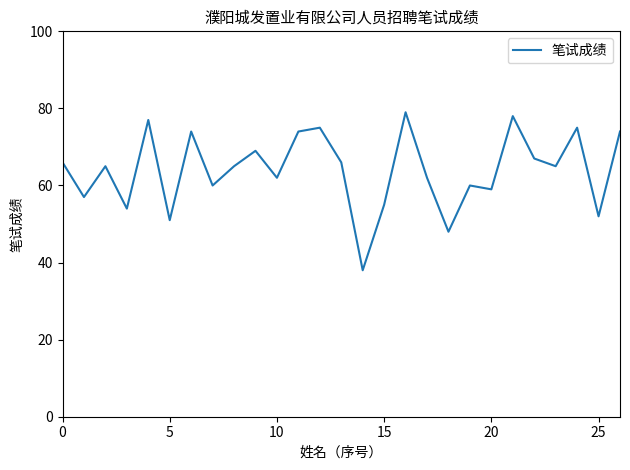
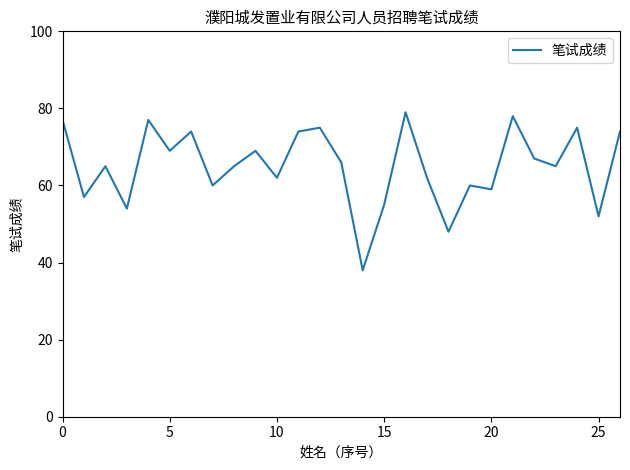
0: 66 -> 77
5: 51 -> 69
